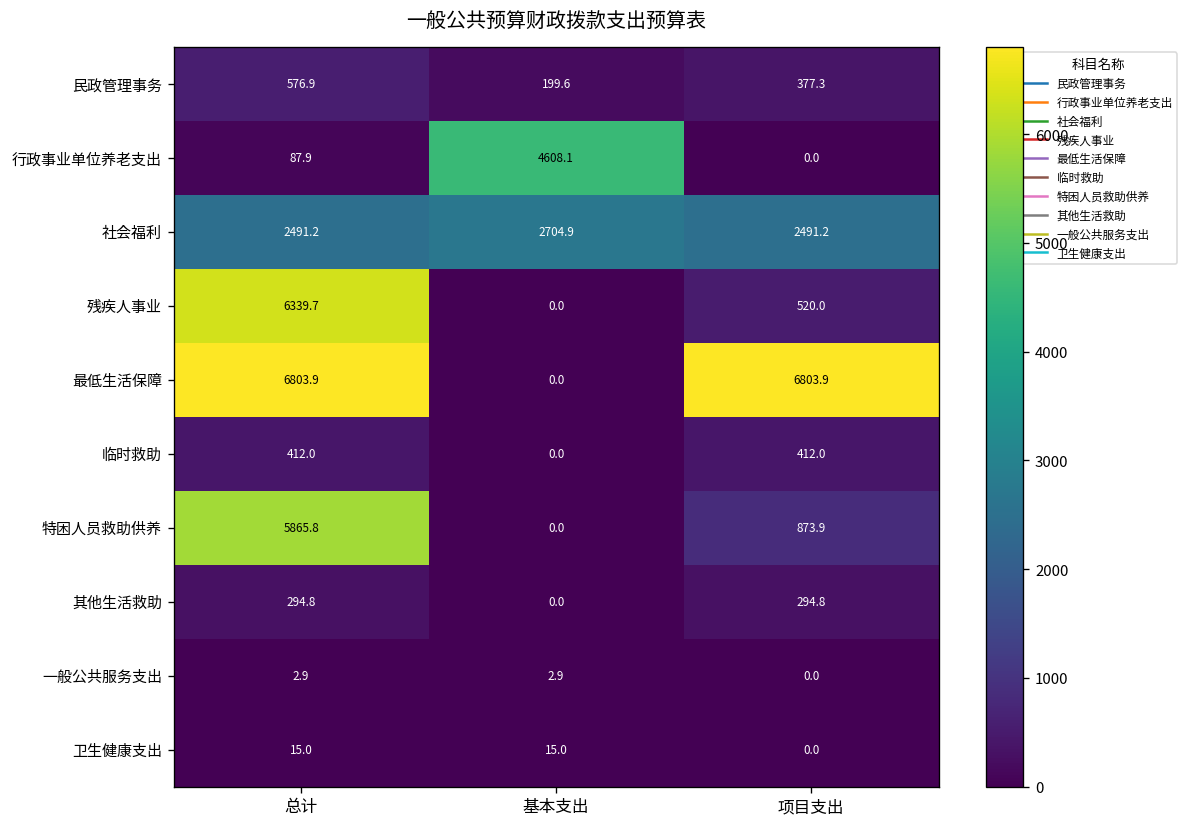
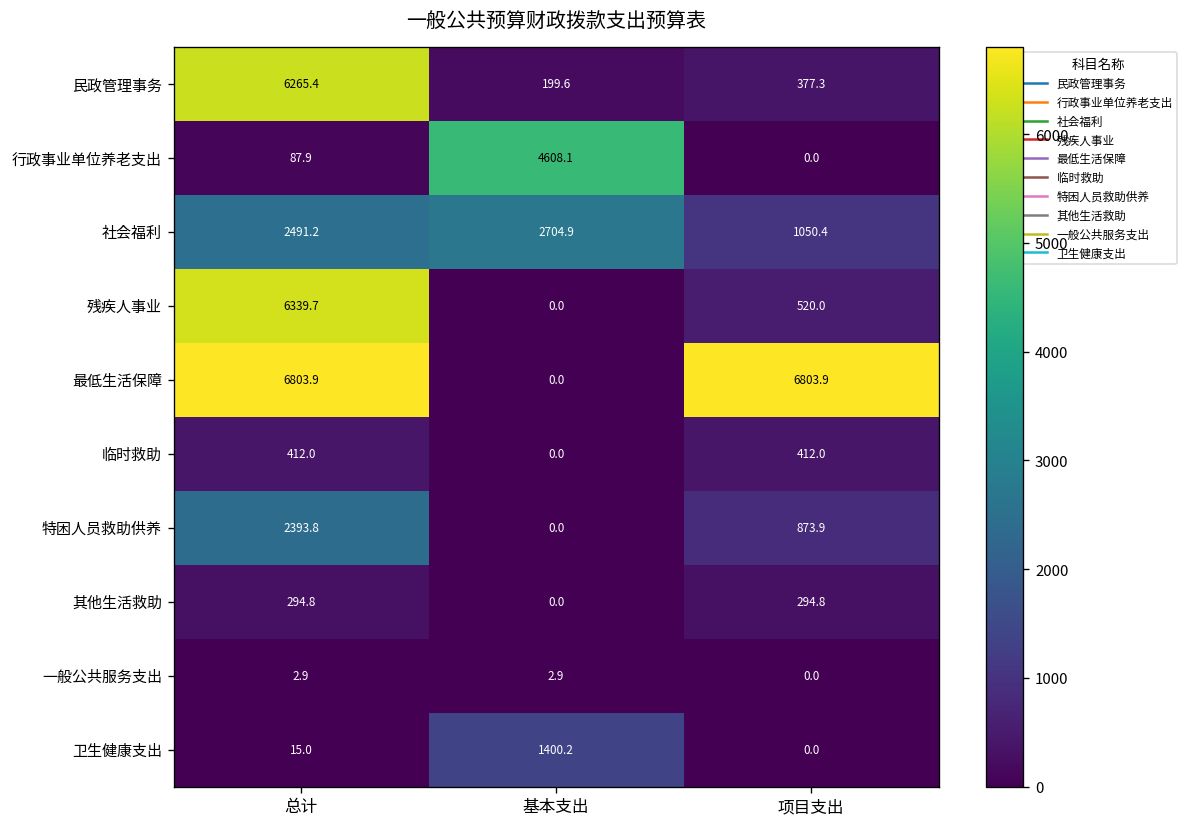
民政管理事务, 总计: 576.9 -> 6265.4
社会福利, 项目支出: 2491.2 -> 1050.4
特困人员救助供养, 总计: 5865.8 -> 2393.8
卫生健康支出, 基本支出: 15.0 -> 1400.2
